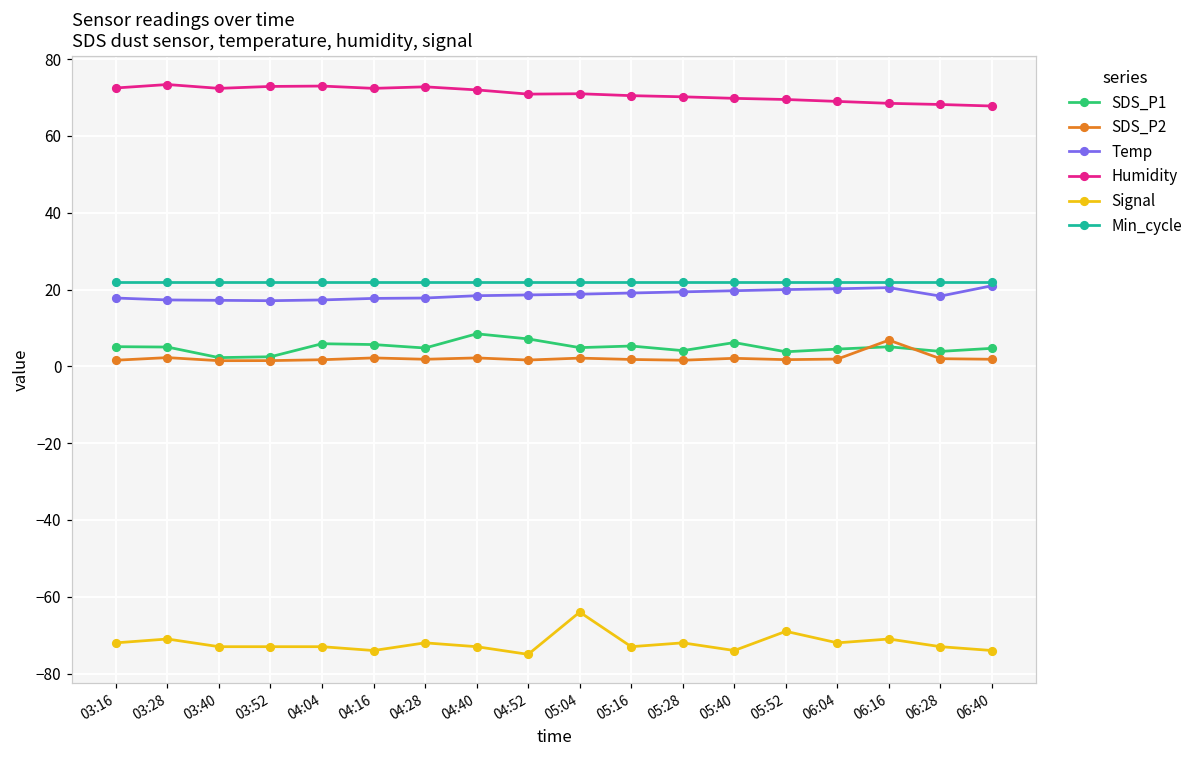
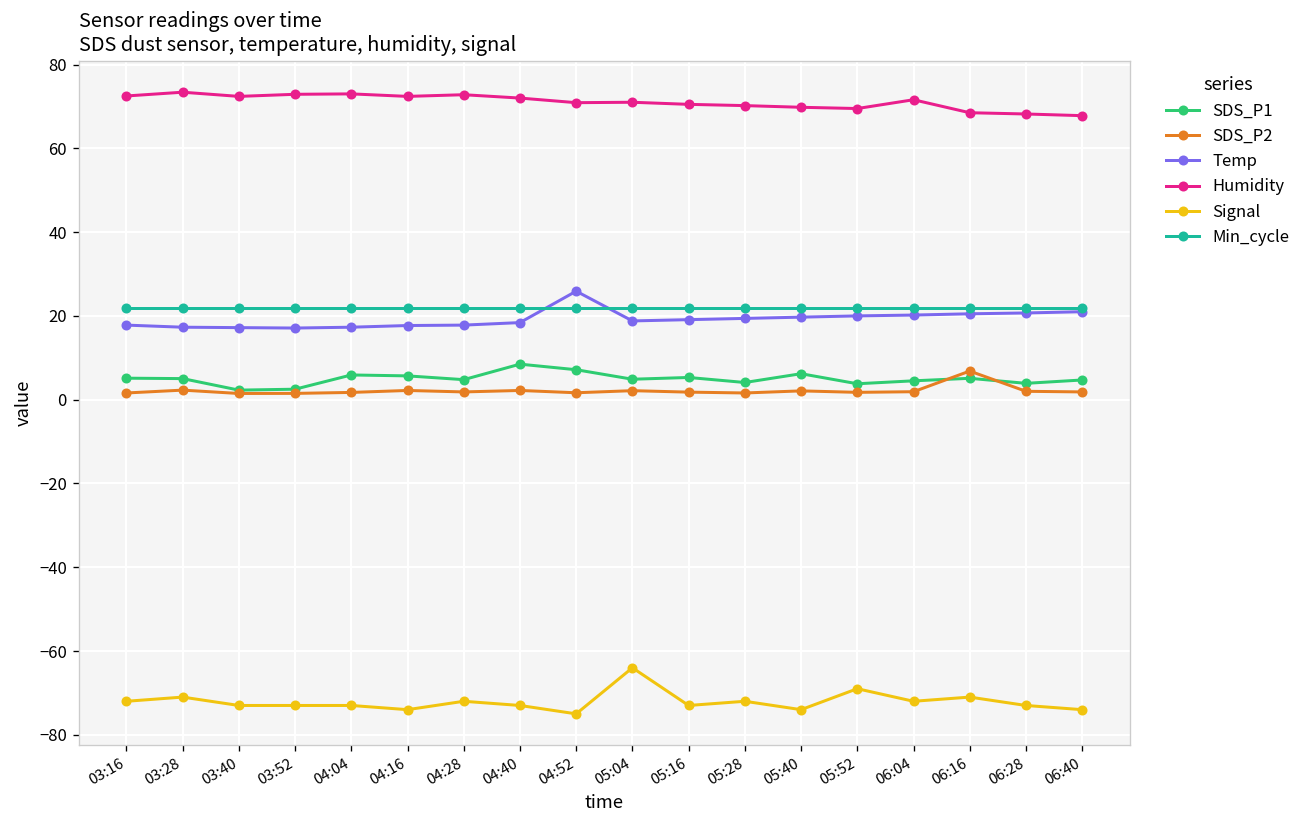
Temp, 04:52: 19 -> 26
Humidity, 06:04: 69 -> 72
Temp, 06:28: 18 -> 21
